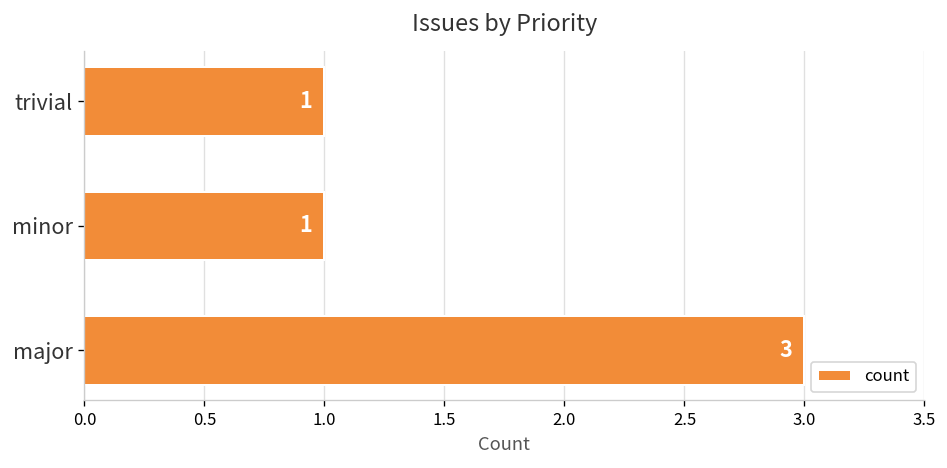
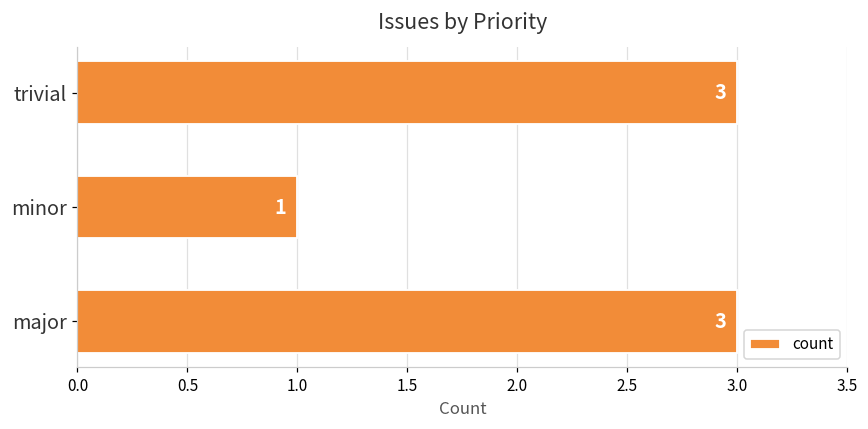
trivial: 1 -> 3
